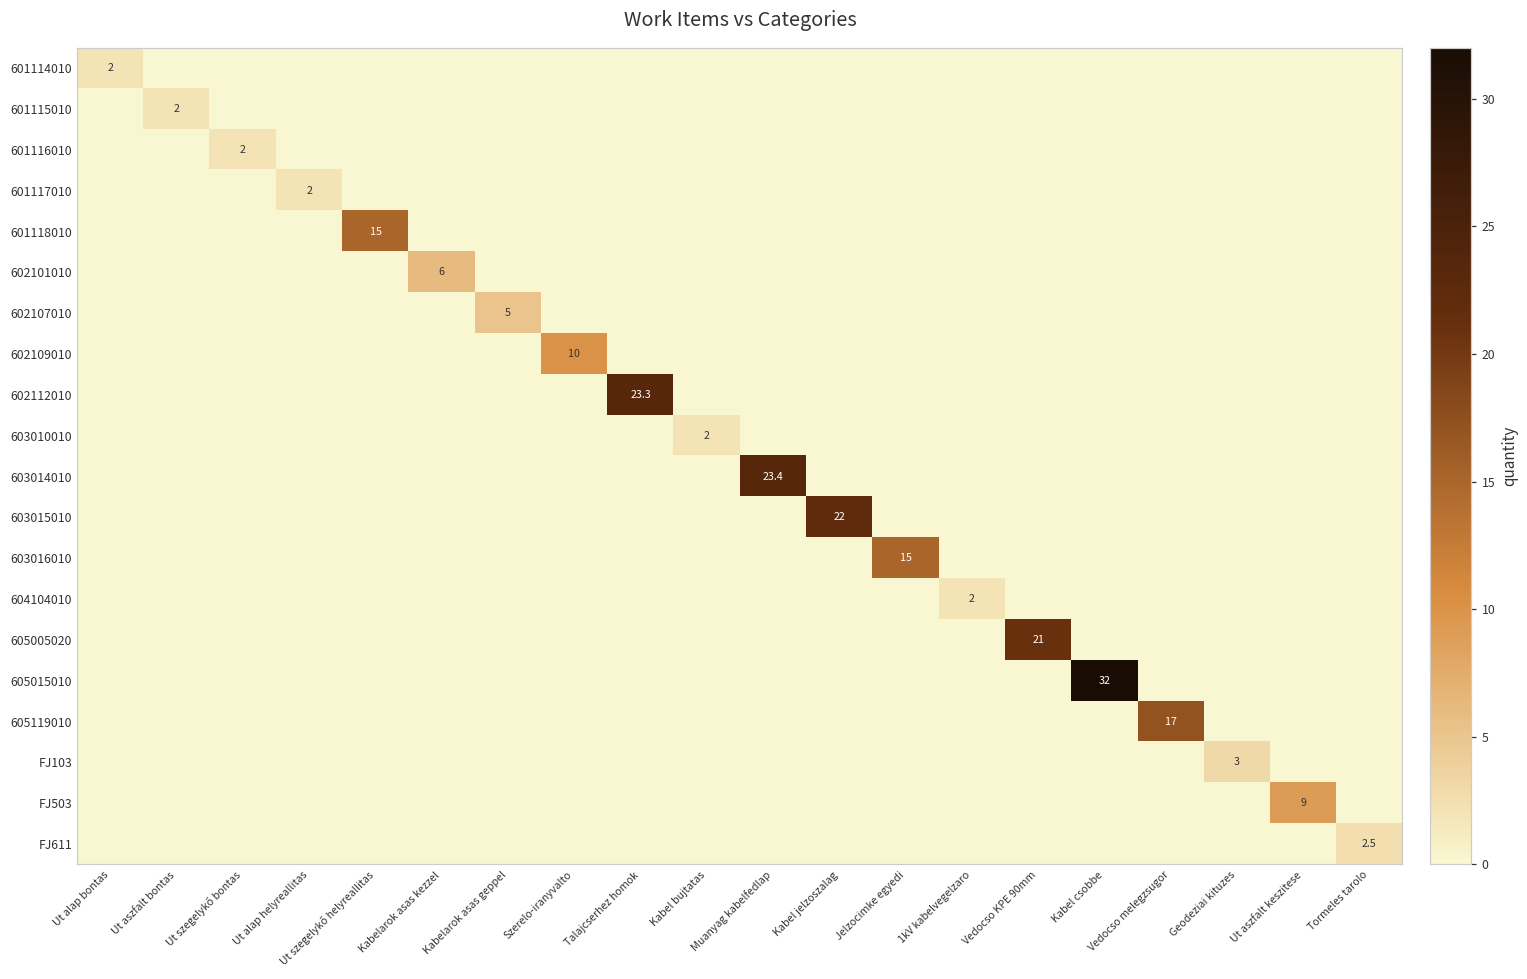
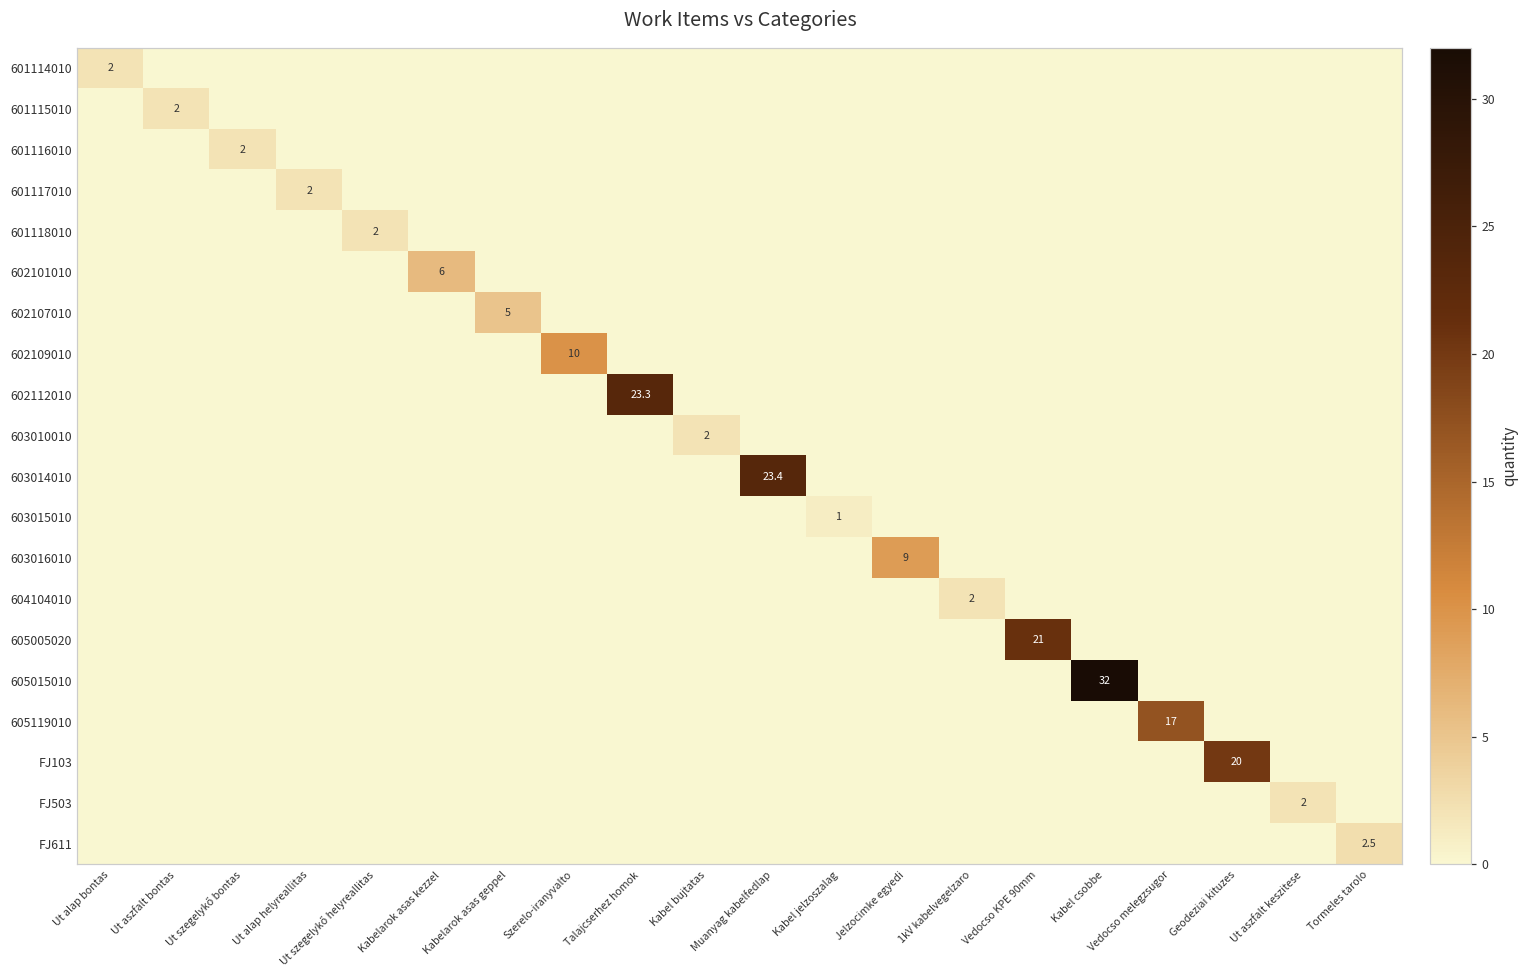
601118010, Ut szegelykő helyreallitas: 15 -> 2
603015010, Kabel jelzoszalag: 22 -> 1
603016010, Jelzocimke egyedi: 15 -> 9
FJ103, Geodeziai kituzes: 3 -> 20
FJ503, Ut aszfalt keszitese: 9 -> 2
